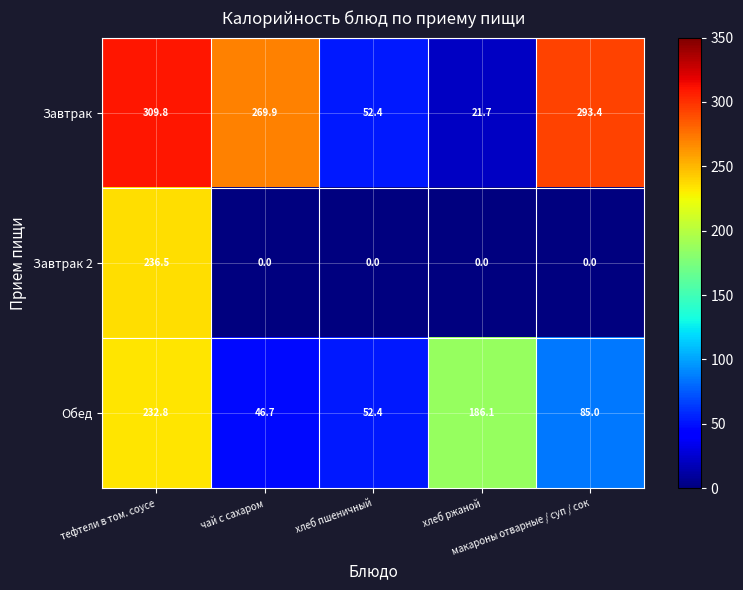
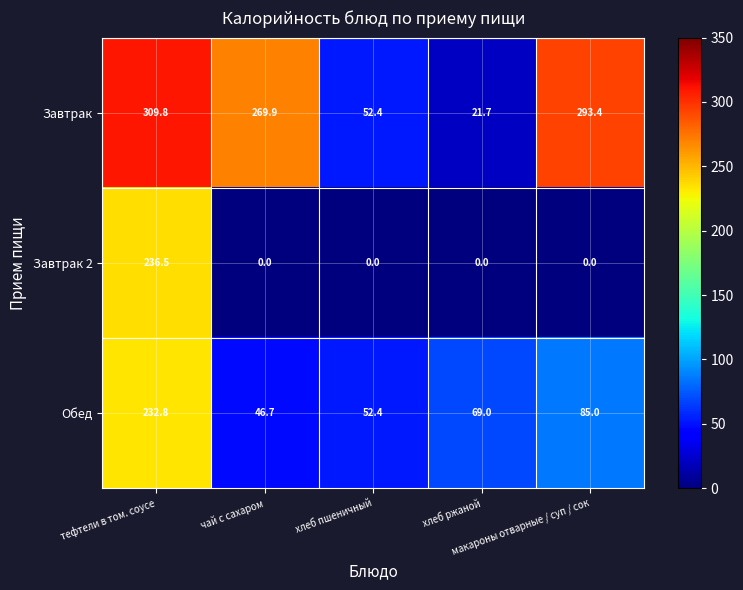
Обед, хлеб ржаной: 186.1 -> 69.0
